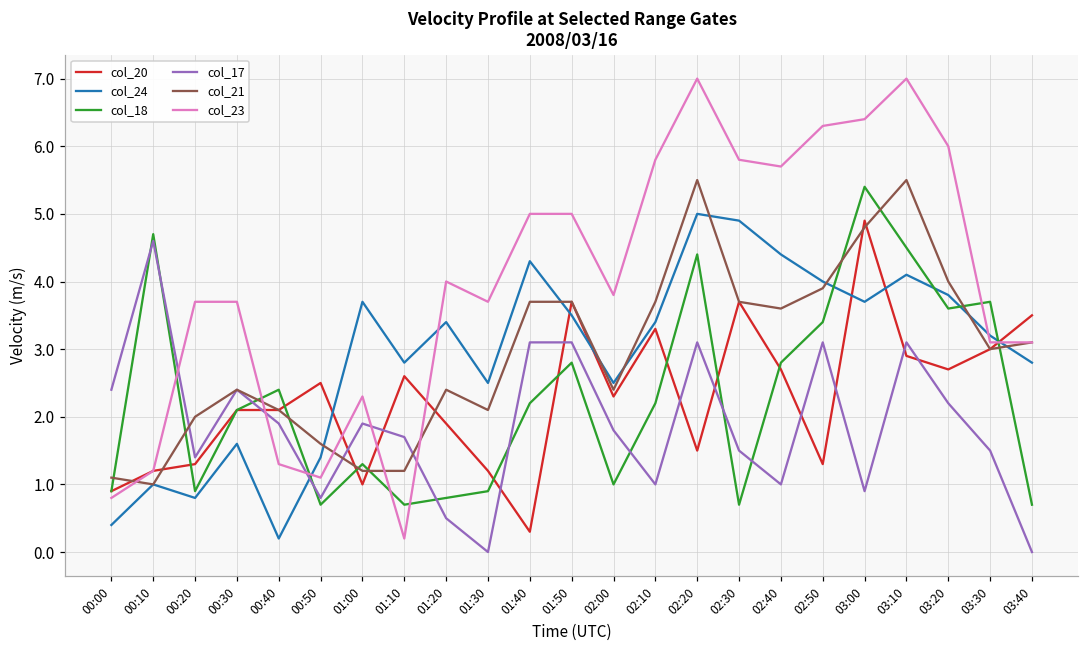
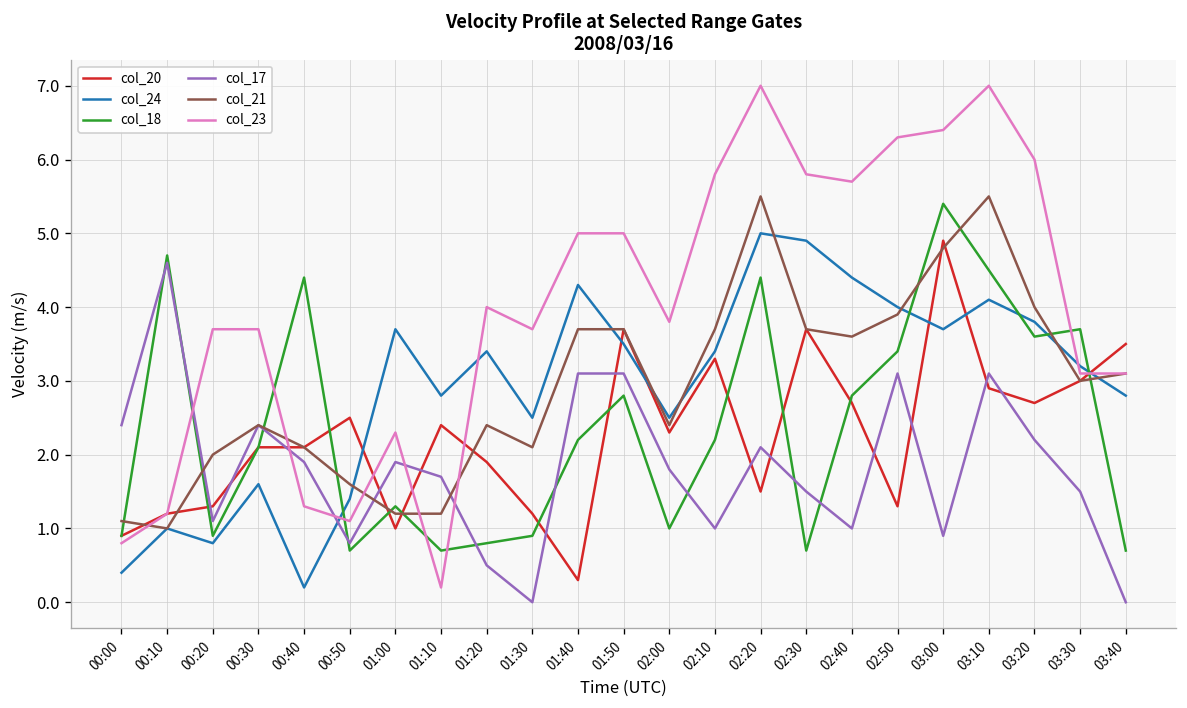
col_17, 00:20: 1.4 -> 1.1
col_18, 00:40: 2.4 -> 4.4
col_20, 01:10: 2.6 -> 2.4
col_17, 02:20: 3.1 -> 2.1
